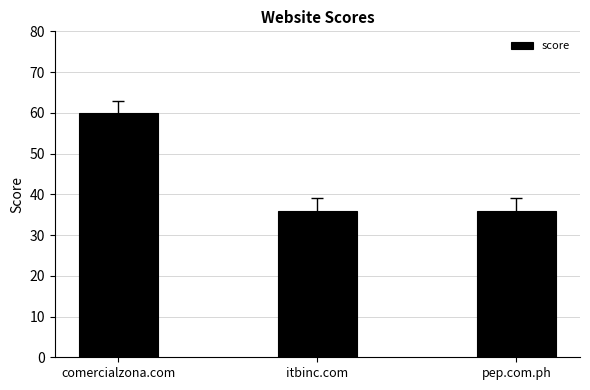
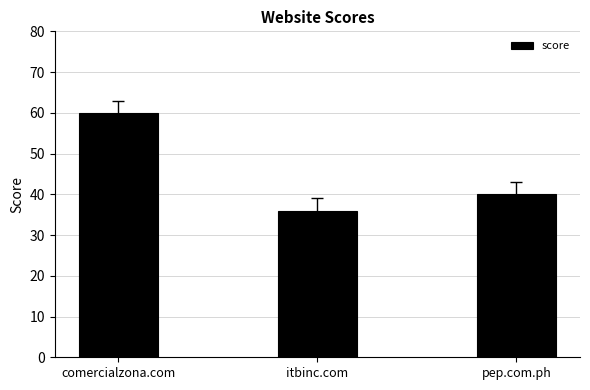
score, pep.com.ph: 36 -> 40
